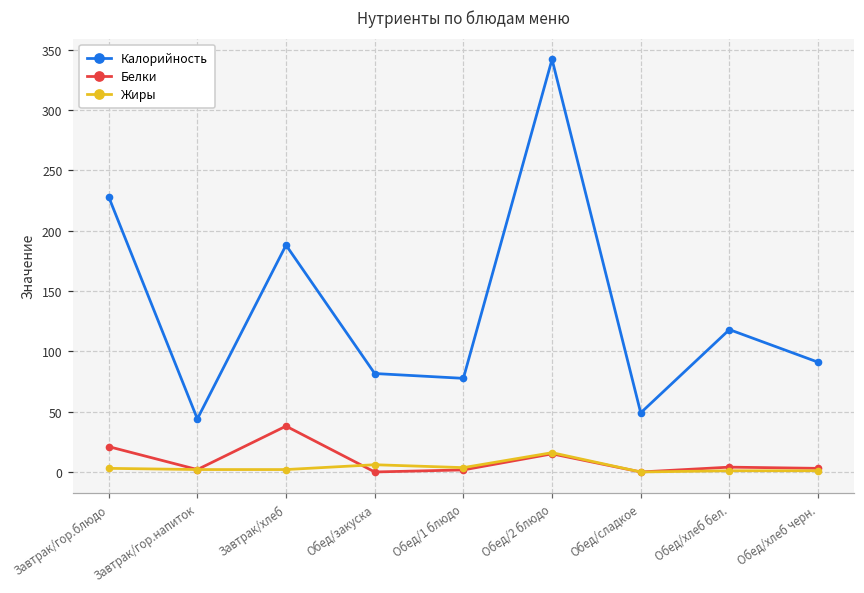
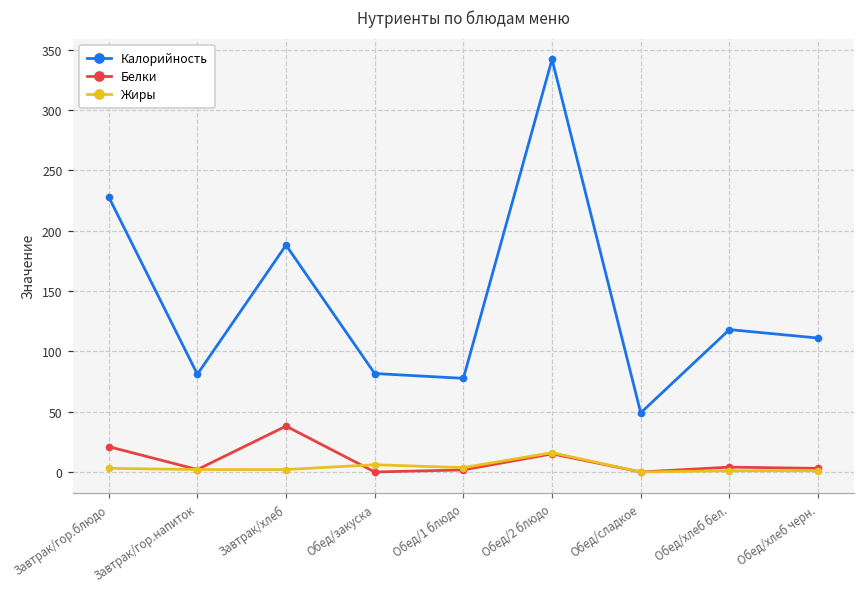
Калорийность, Завтрак/гор.напиток: 44 -> 81
Калорийность, Обед/хлеб черн.: 91 -> 111
